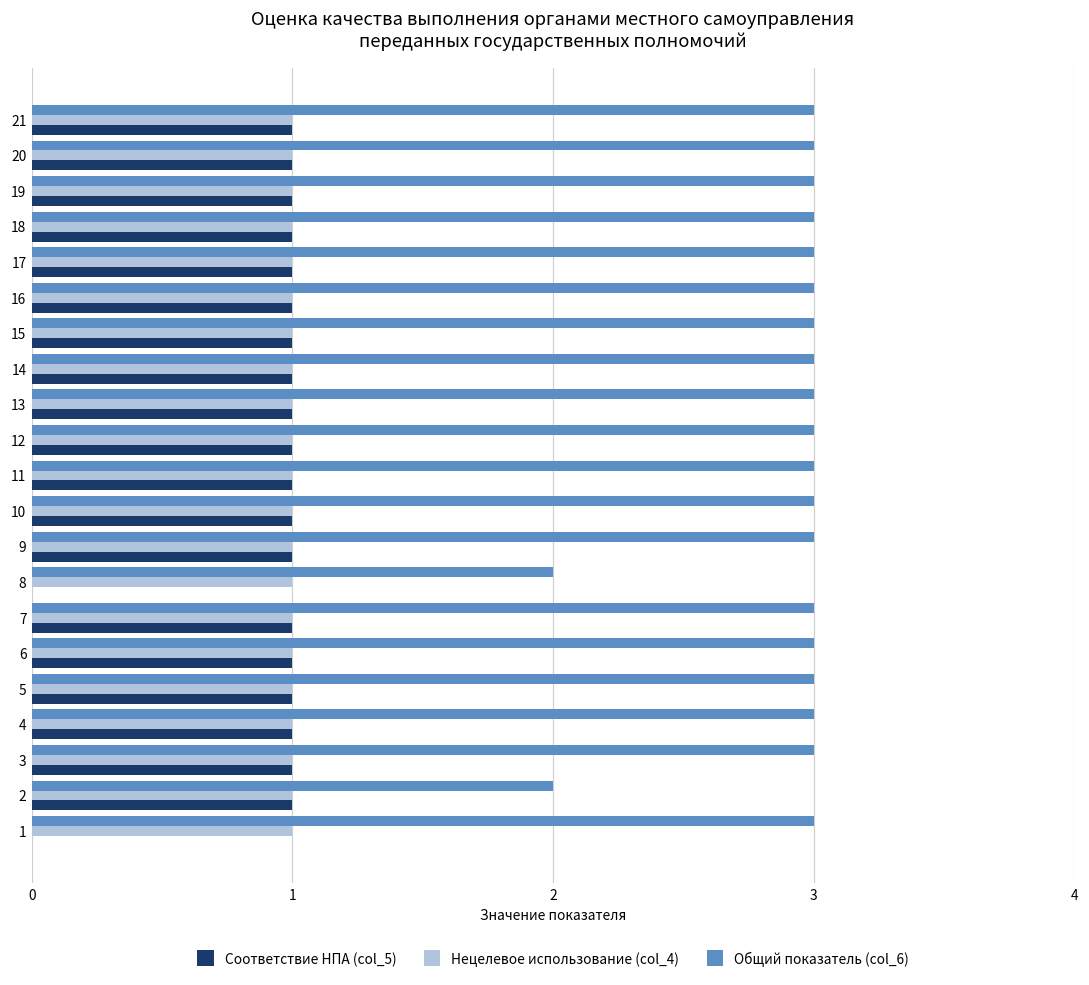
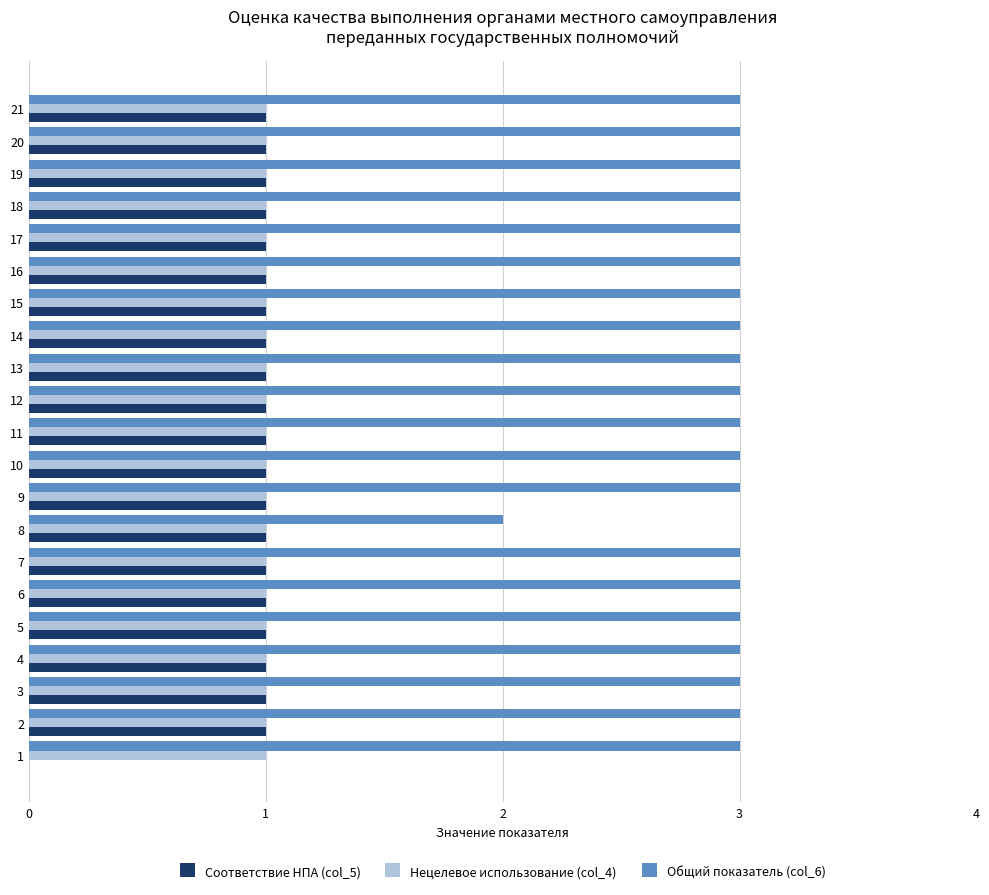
Соответствие НПА (col_5), 8: 0 -> 1
Общий показатель (col_6), 2: 2 -> 3
